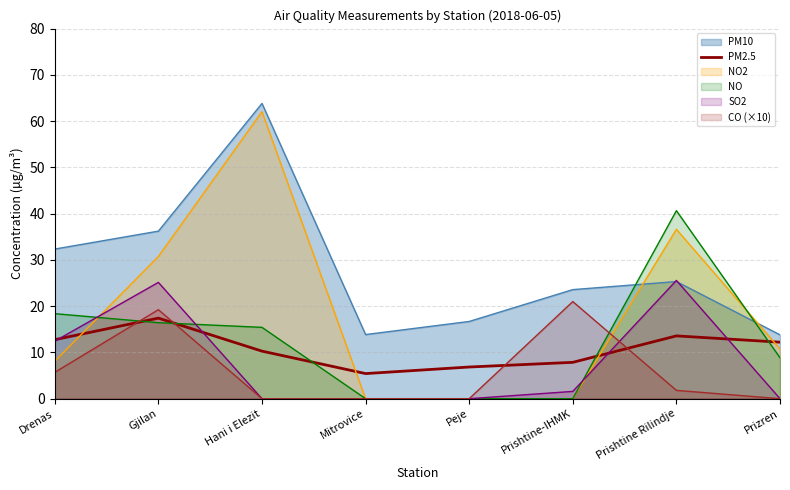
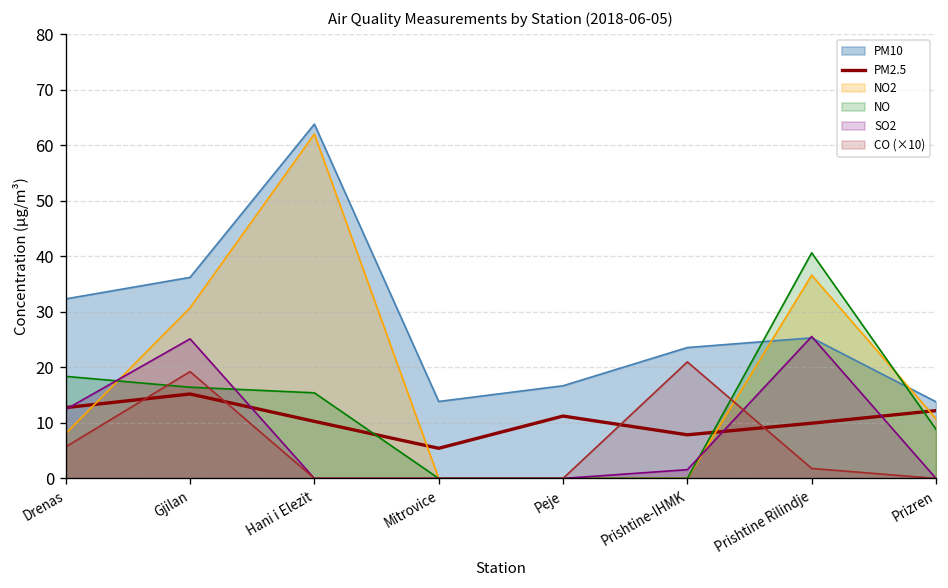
PM2.5, Gjilan: 17 -> 15
PM2.5, Peje: 7 -> 11
PM2.5, Prishtine Rilindje: 14 -> 10
